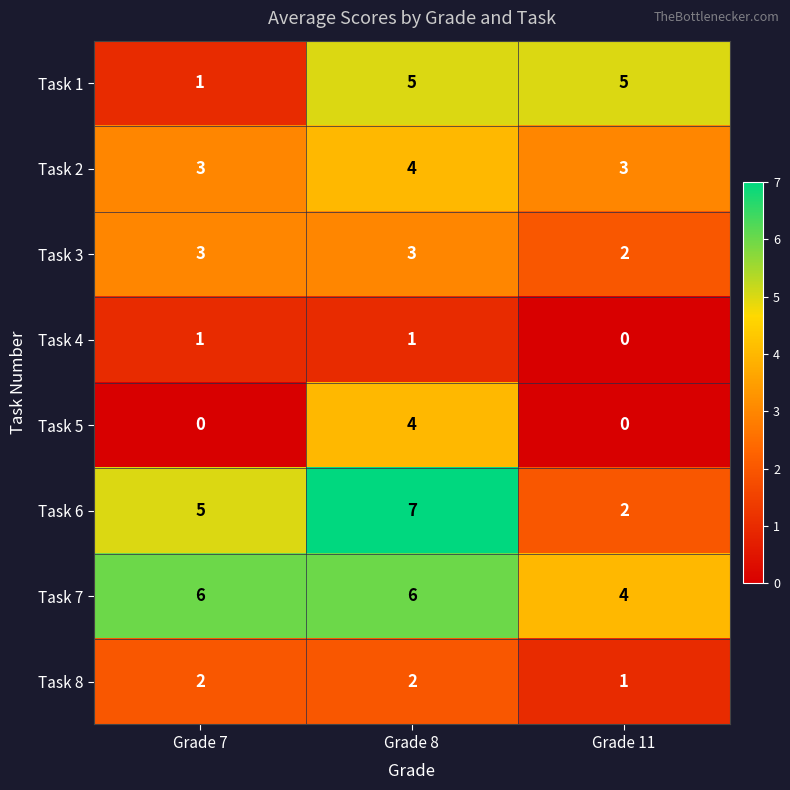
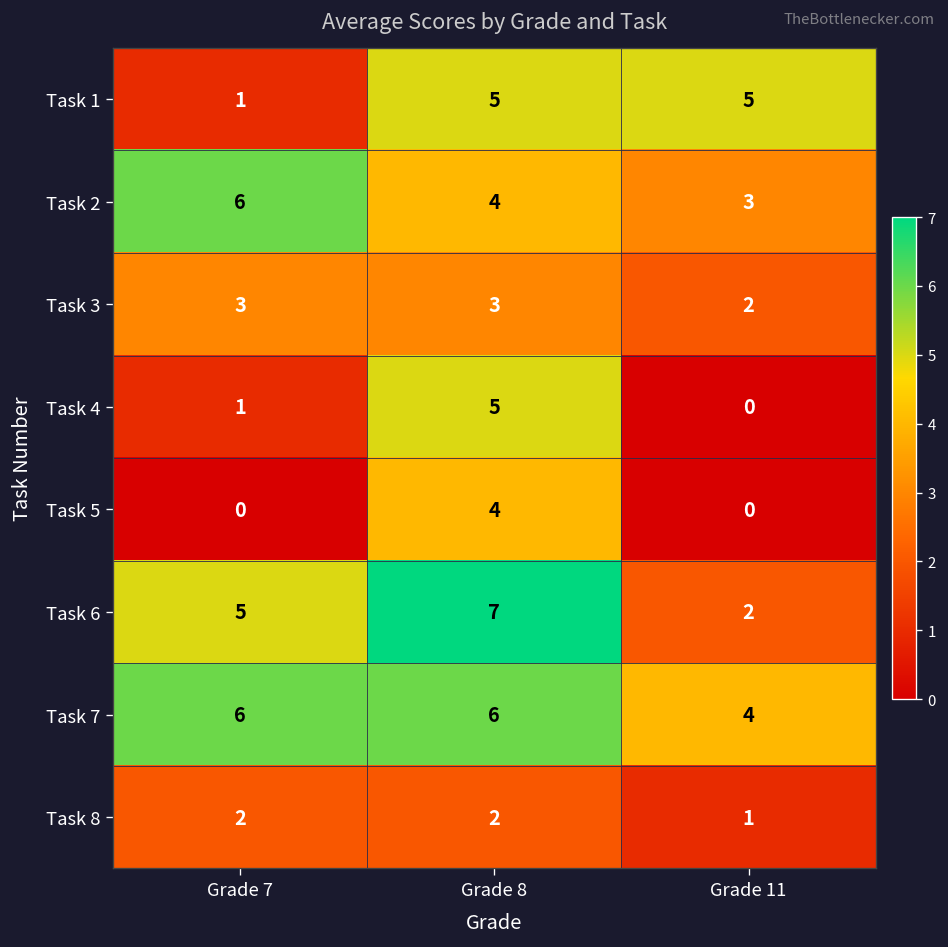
Task 2, Grade 7: 3 -> 6
Task 4, Grade 8: 1 -> 5
